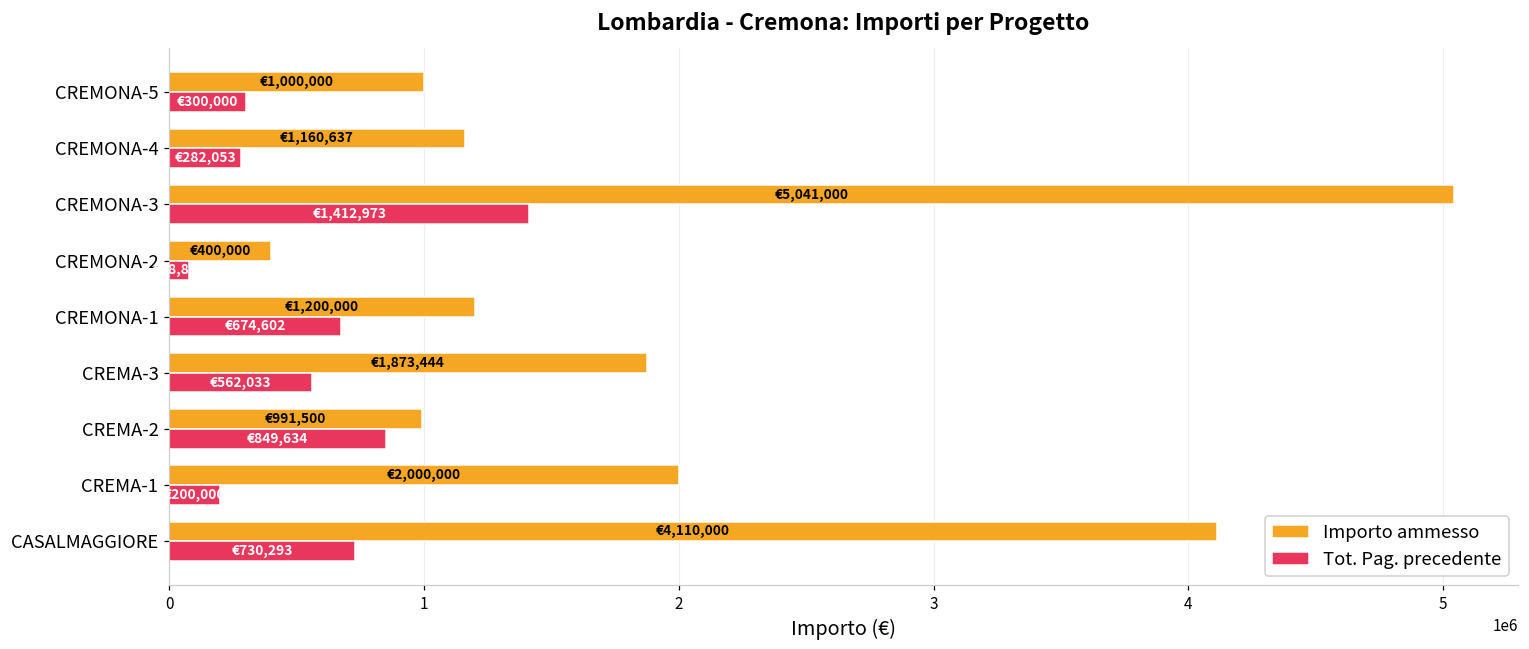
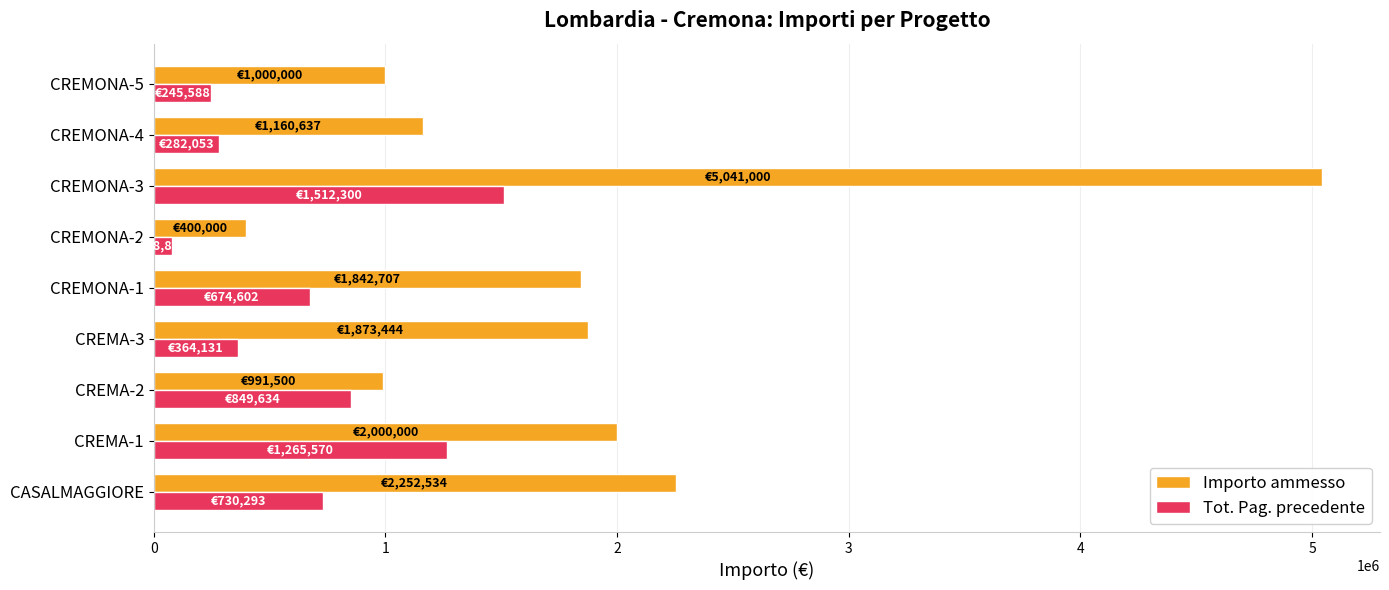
Tot. Pag. precedente, CREMONA-5: €300,000 -> €245,588
Tot. Pag. precedente, CREMONA-3: €1,412,973 -> €1,512,300
Importo ammesso, CREMONA-1: €1,200,000 -> €1,842,707
Tot. Pag. precedente, CREMA-3: €562,033 -> €364,131
Tot. Pag. precedente, CREMA-1: €200,000 -> €1,265,570
Importo ammesso, CASALMAGGIORE: €4,110,000 -> €2,252,534
